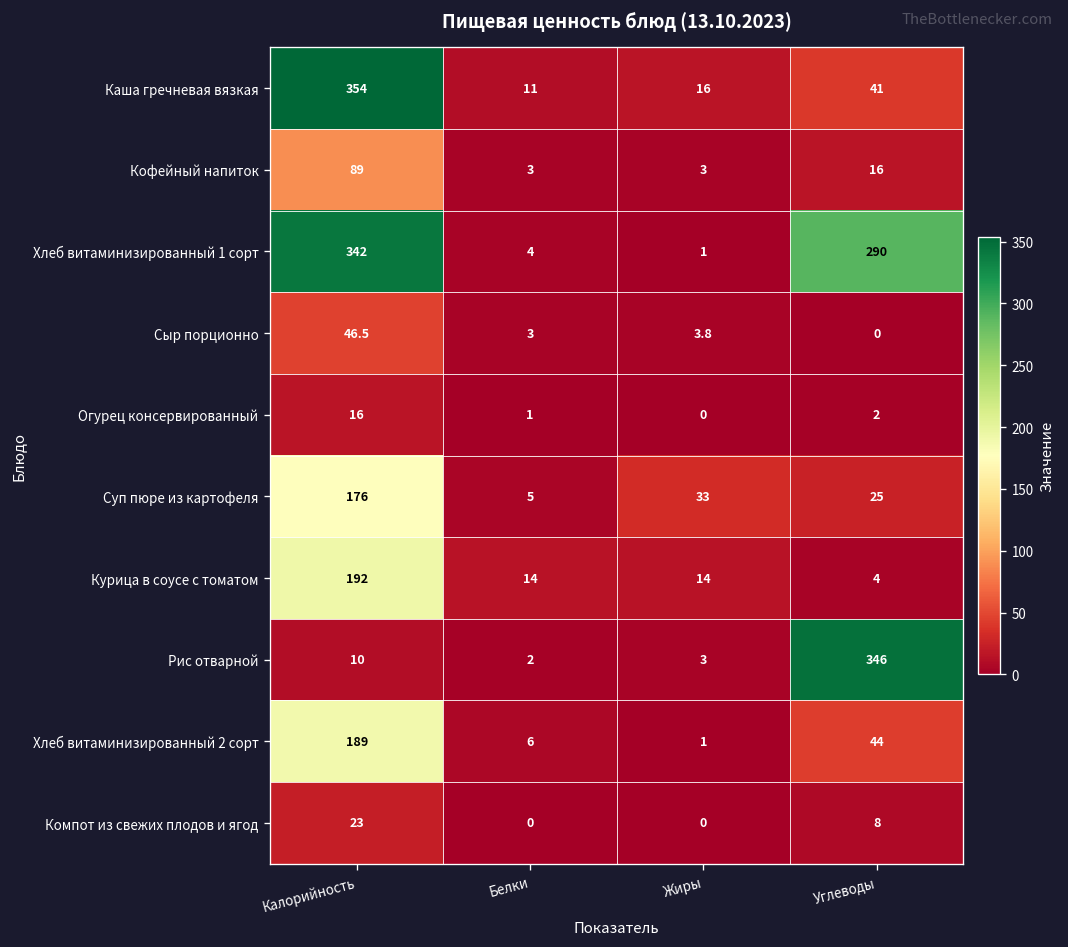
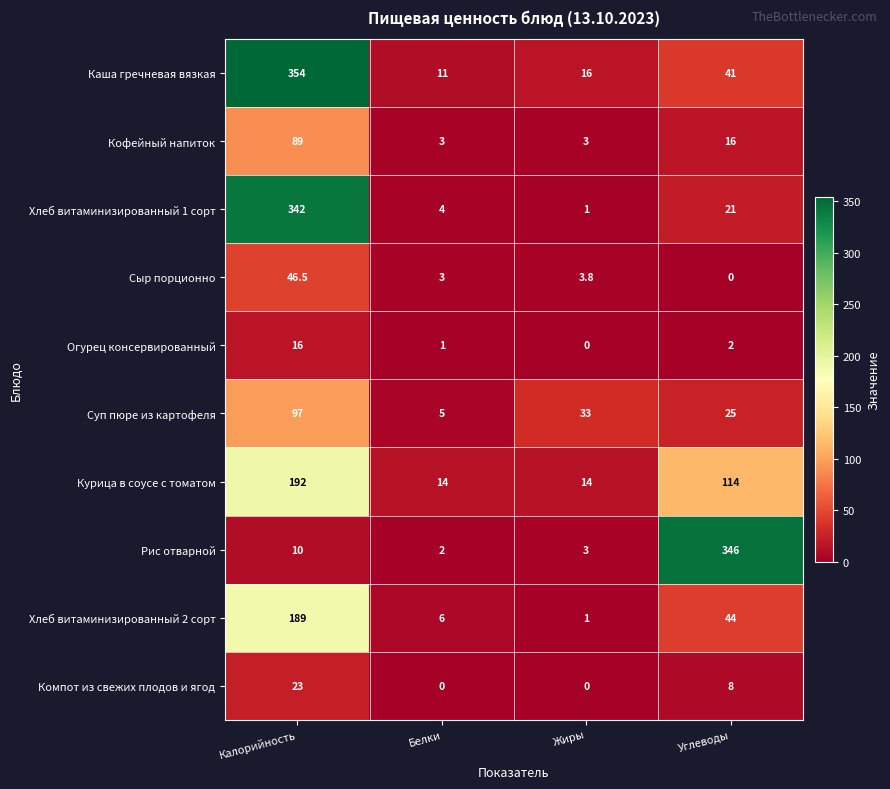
Хлеб витаминизированный 1 сорт, Углеводы: 290 -> 21
Суп пюре из картофеля, Калорийность: 176 -> 97
Курица в соусе с томатом, Углеводы: 4 -> 114
